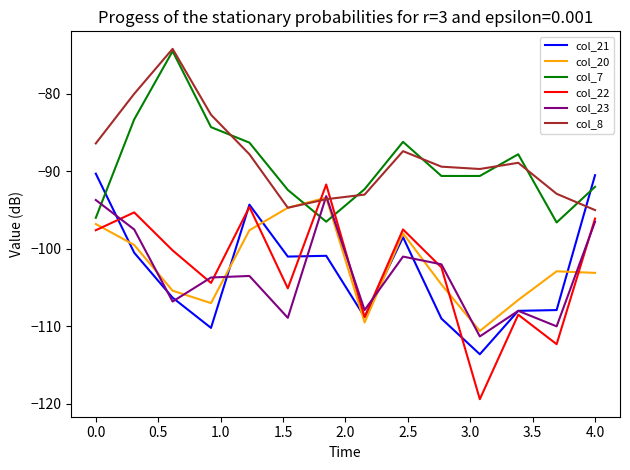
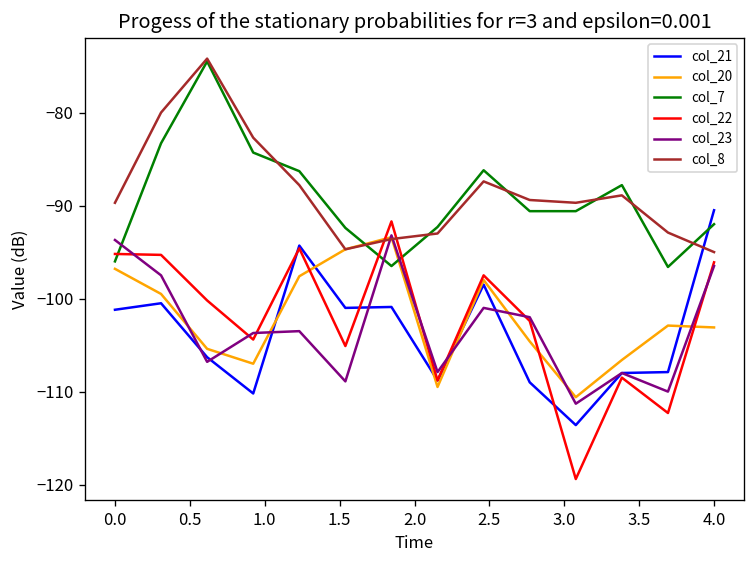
col_21, 0.0: -90 -> -101
col_22, 0.0: -98 -> -95
col_8, 0.0: -86 -> -90
